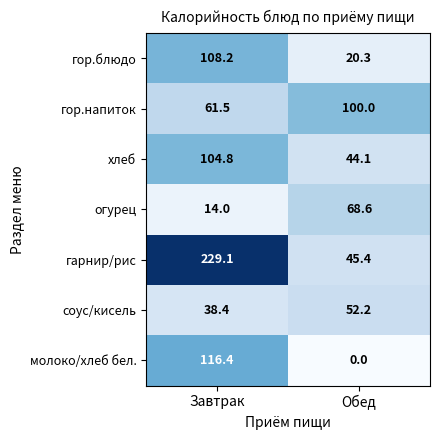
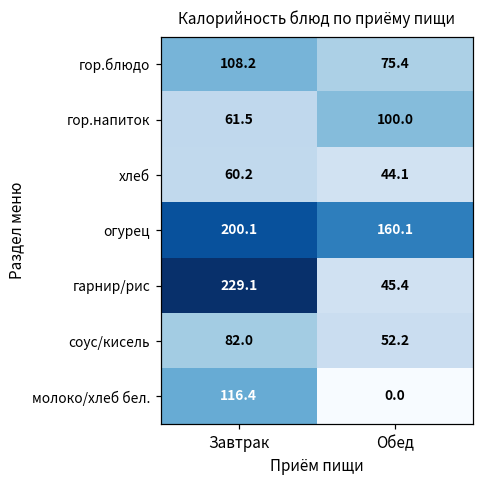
гор.блюдо, Обед: 20.3 -> 75.4
хлеб, Завтрак: 104.8 -> 60.2
огурец, Завтрак: 14.0 -> 200.1
огурец, Обед: 68.6 -> 160.1
соус/кисель, Завтрак: 38.4 -> 82.0
